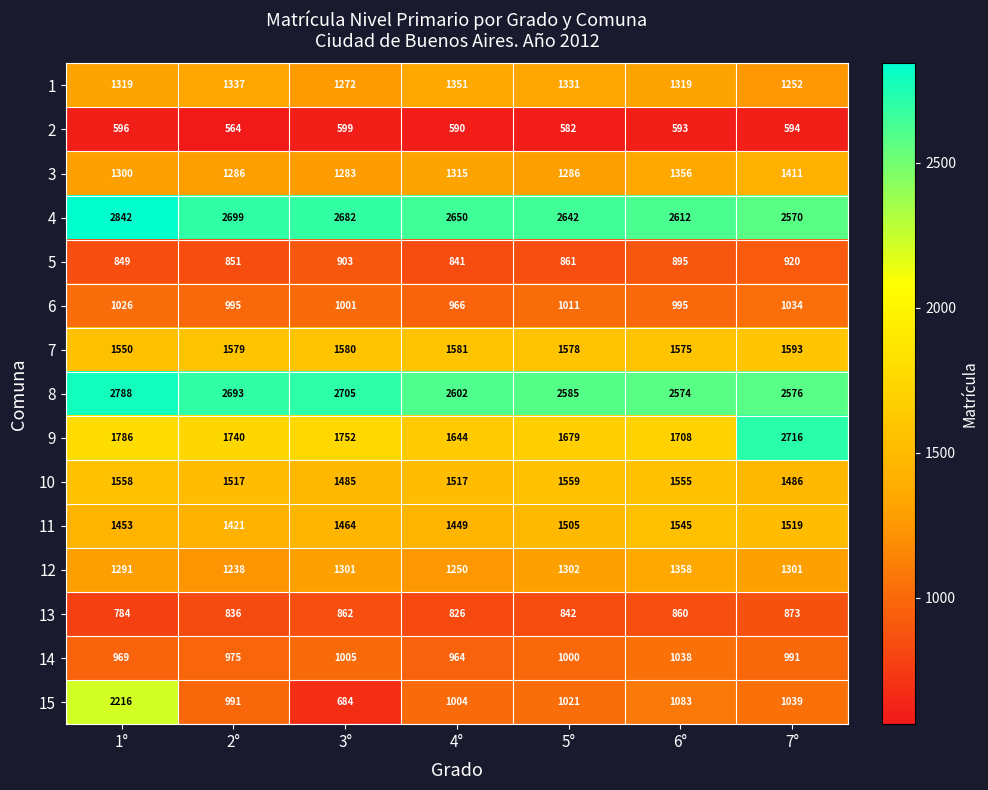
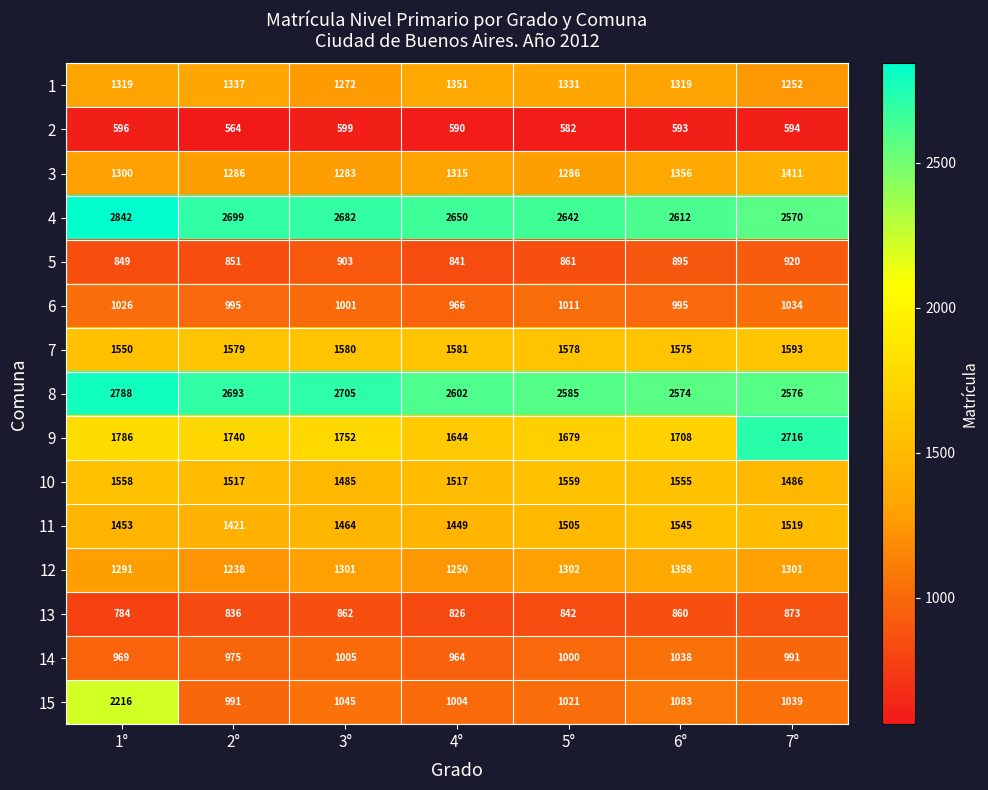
15, 3°: 684 -> 1045
